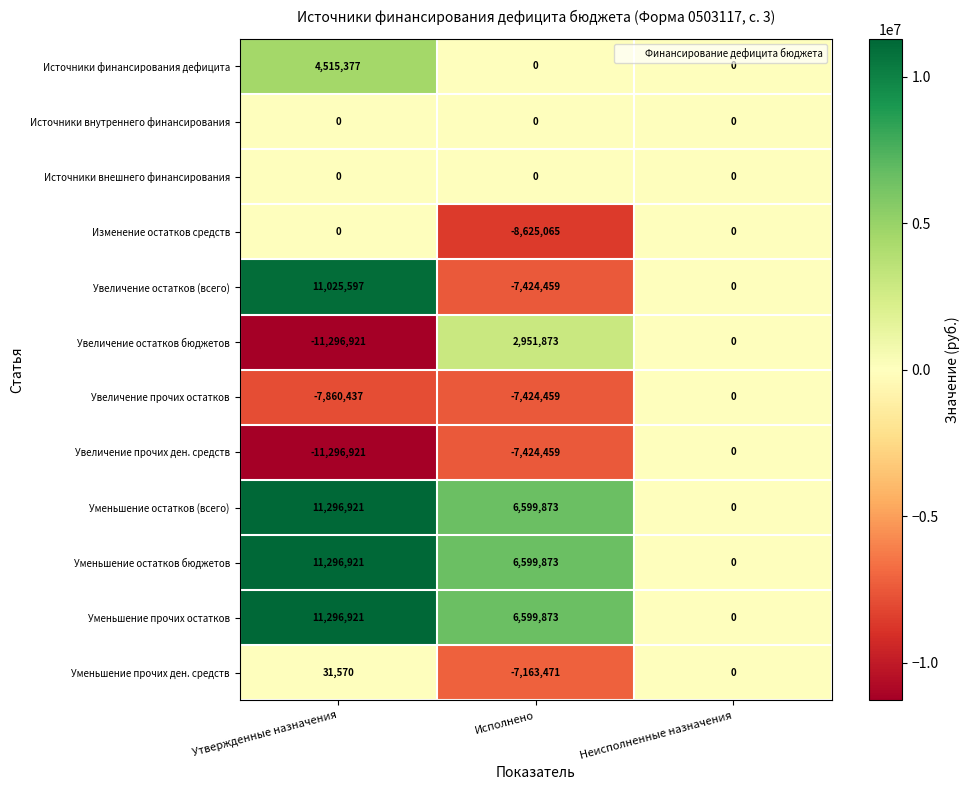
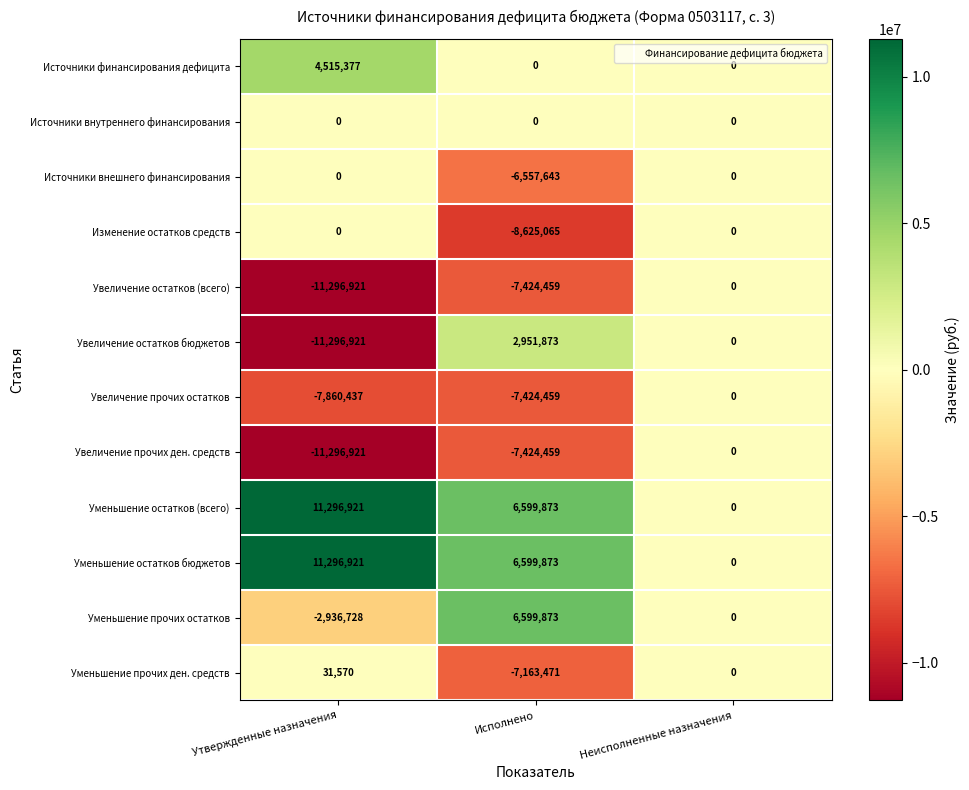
Источники внешнего финансирования, Исполнено: 0 -> -6,557,643
Увеличение остатков (всего), Утвержденные назначения: 11,025,597 -> -11,296,921
Уменьшение прочих остатков, Утвержденные назначения: 11,296,921 -> -2,936,728
